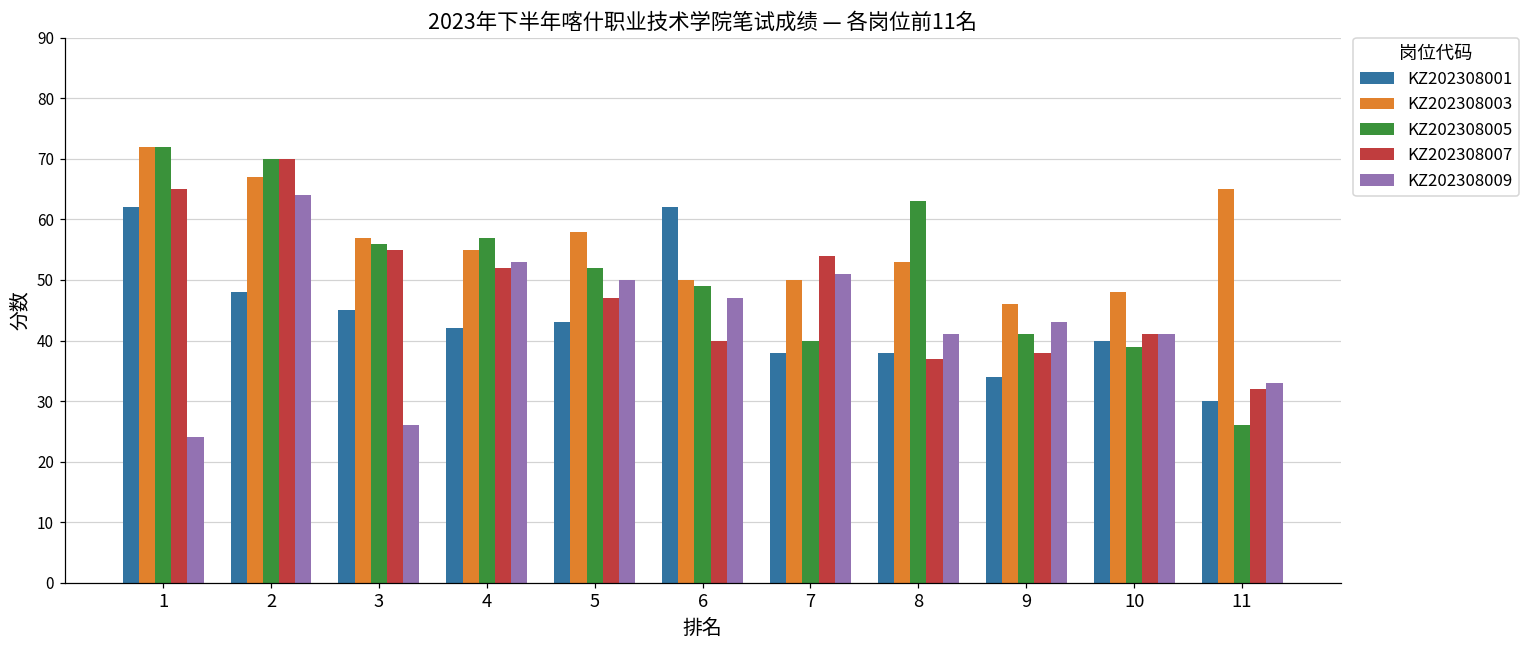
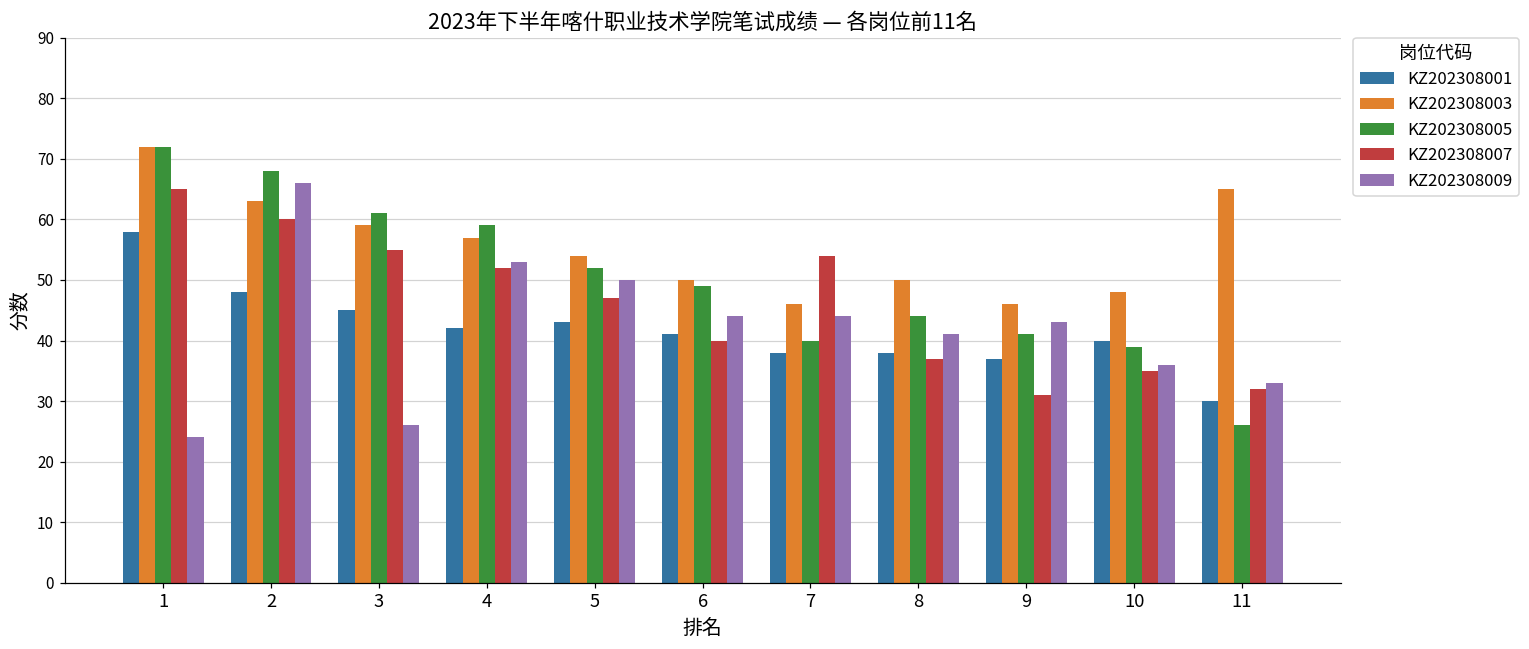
KZ202308001, 1: 62 -> 58
KZ202308003, 2: 67 -> 63
KZ202308005, 2: 70 -> 68
KZ202308007, 2: 70 -> 60
KZ202308009, 2: 64 -> 66
KZ202308003, 3: 57 -> 59
KZ202308005, 3: 56 -> 61
KZ202308003, 4: 55 -> 57
KZ202308005, 4: 57 -> 59
KZ202308003, 5: 58 -> 54
KZ202308001, 6: 62 -> 41
KZ202308009, 6: 47 -> 44
KZ202308003, 7: 50 -> 46
KZ202308009, 7: 51 -> 44
KZ202308003, 8: 53 -> 50
KZ202308005, 8: 63 -> 44
KZ202308001, 9: 34 -> 37
KZ202308007, 9: 38 -> 31
KZ202308007, 10: 41 -> 35
KZ202308009, 10: 41 -> 36
